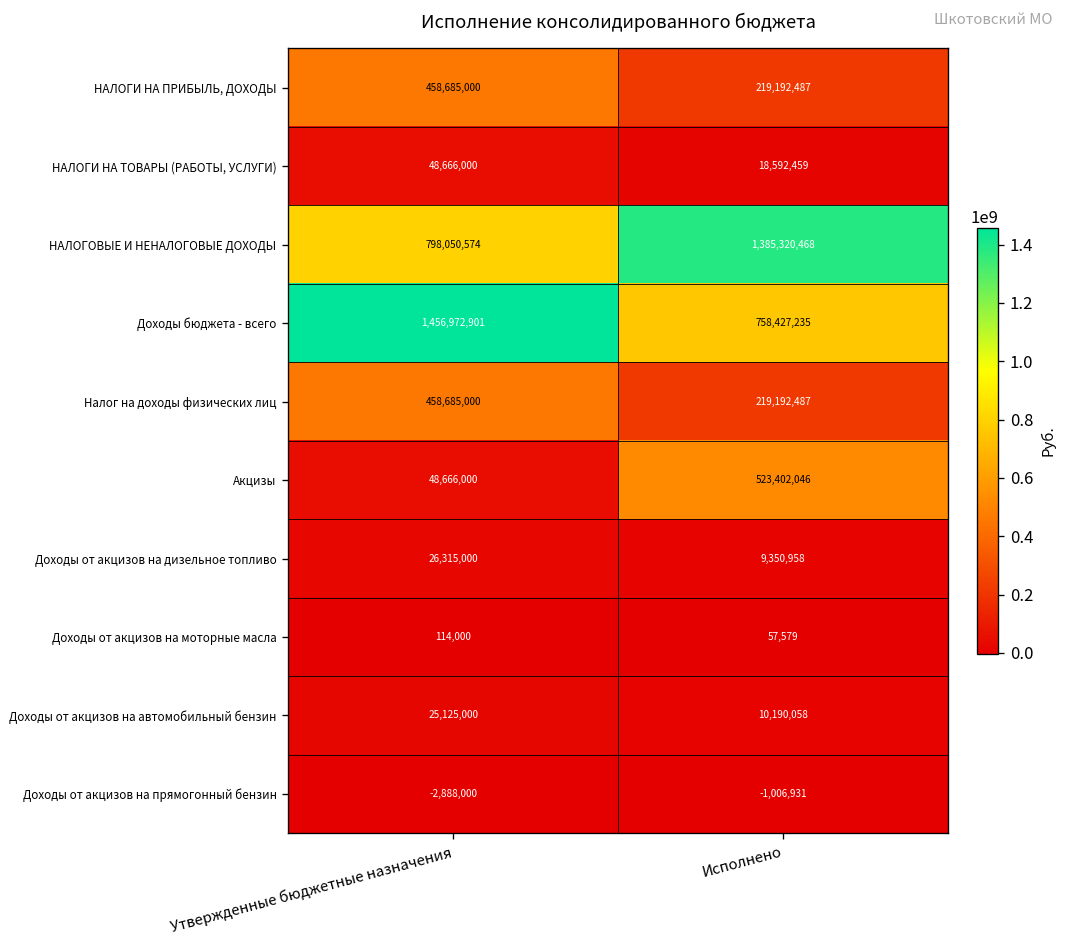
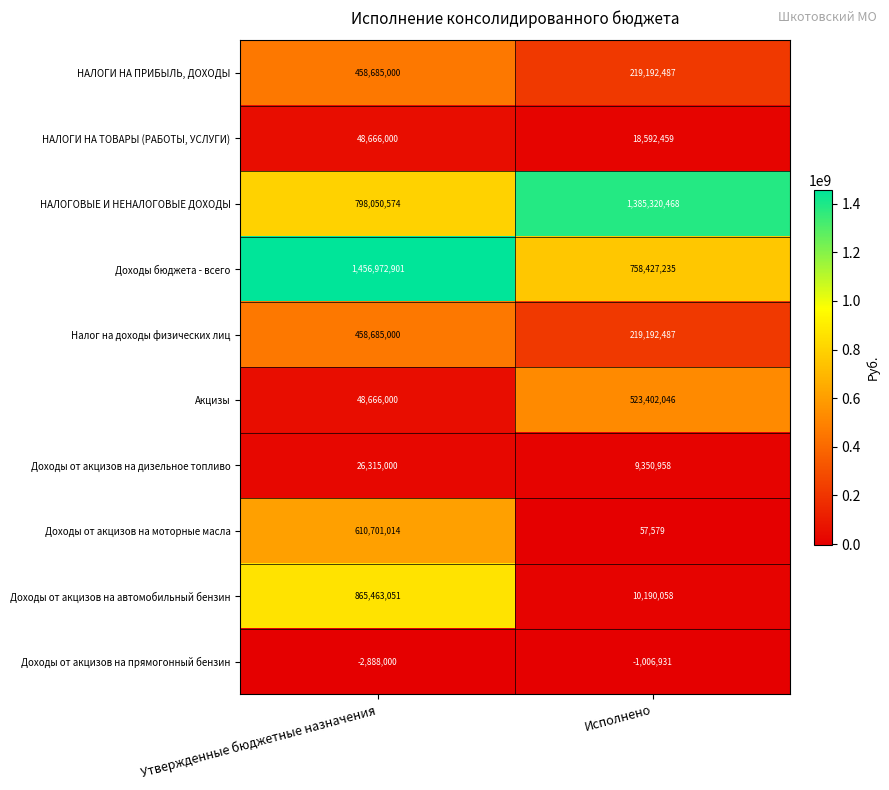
Доходы от акцизов на моторные масла, Утвержденные бюджетные назначения: 114,000 -> 610,701,014
Доходы от акцизов на автомобильный бензин, Утвержденные бюджетные назначения: 25,125,000 -> 865,463,051
